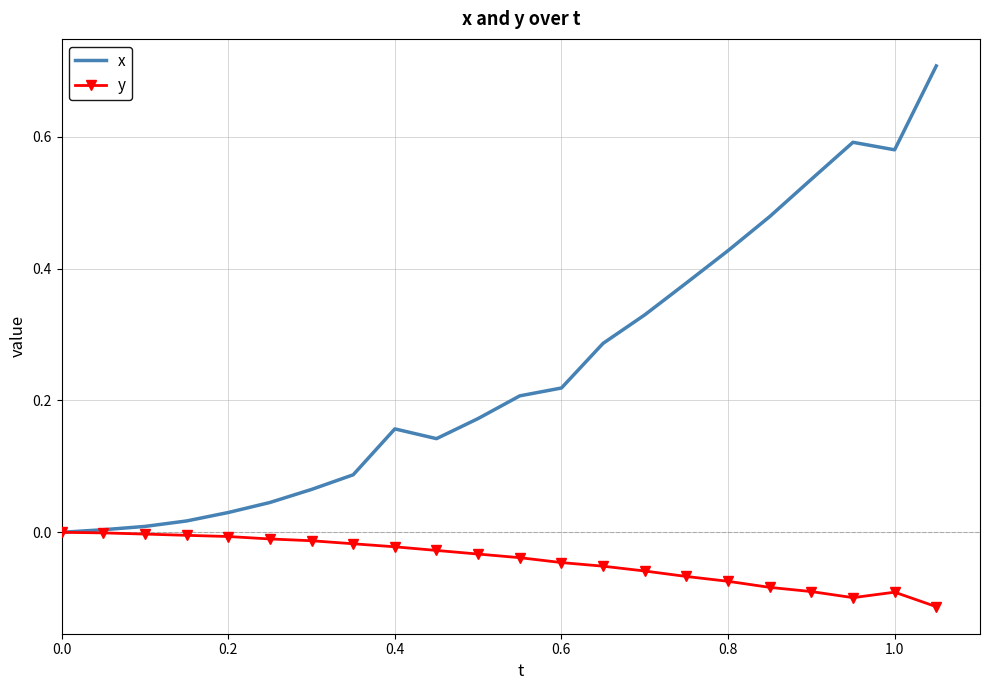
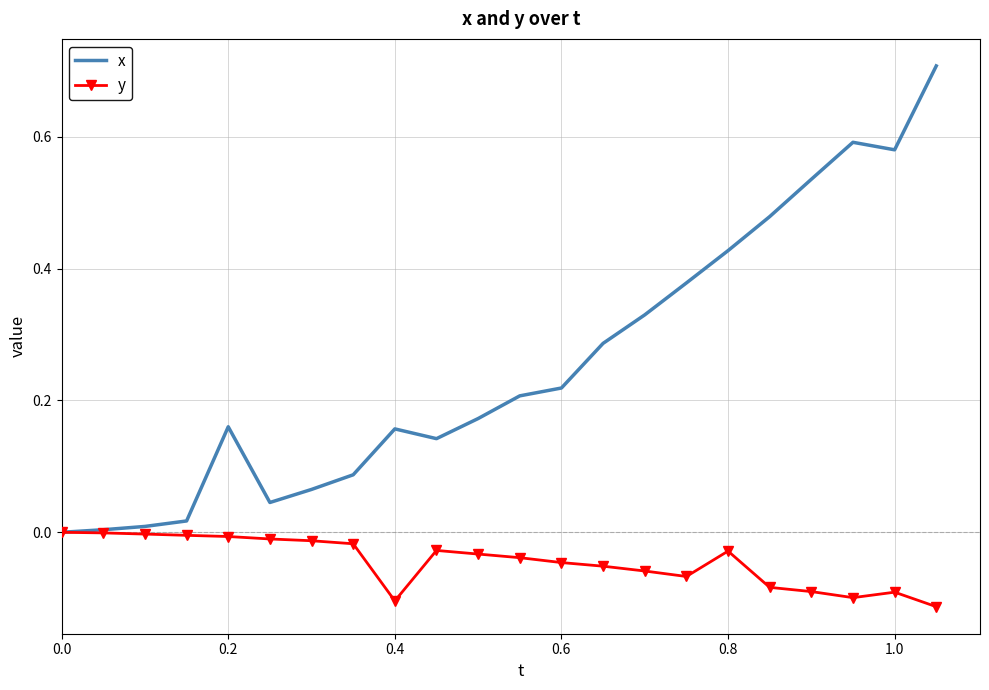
x, 0.2: 0.03 -> 0.16
y, 0.4: -0.02 -> -0.10
y, 0.8: -0.07 -> -0.03
